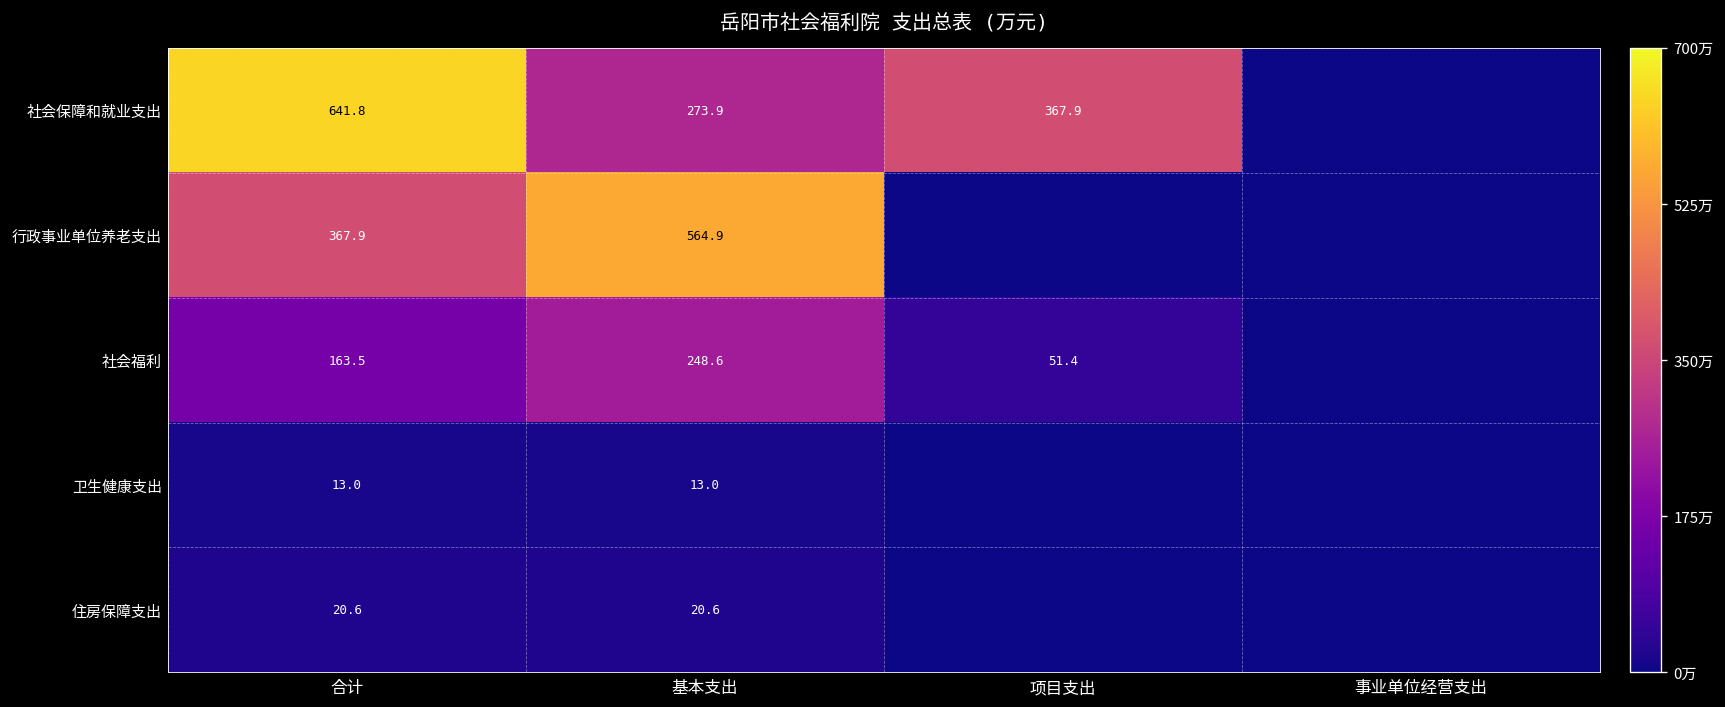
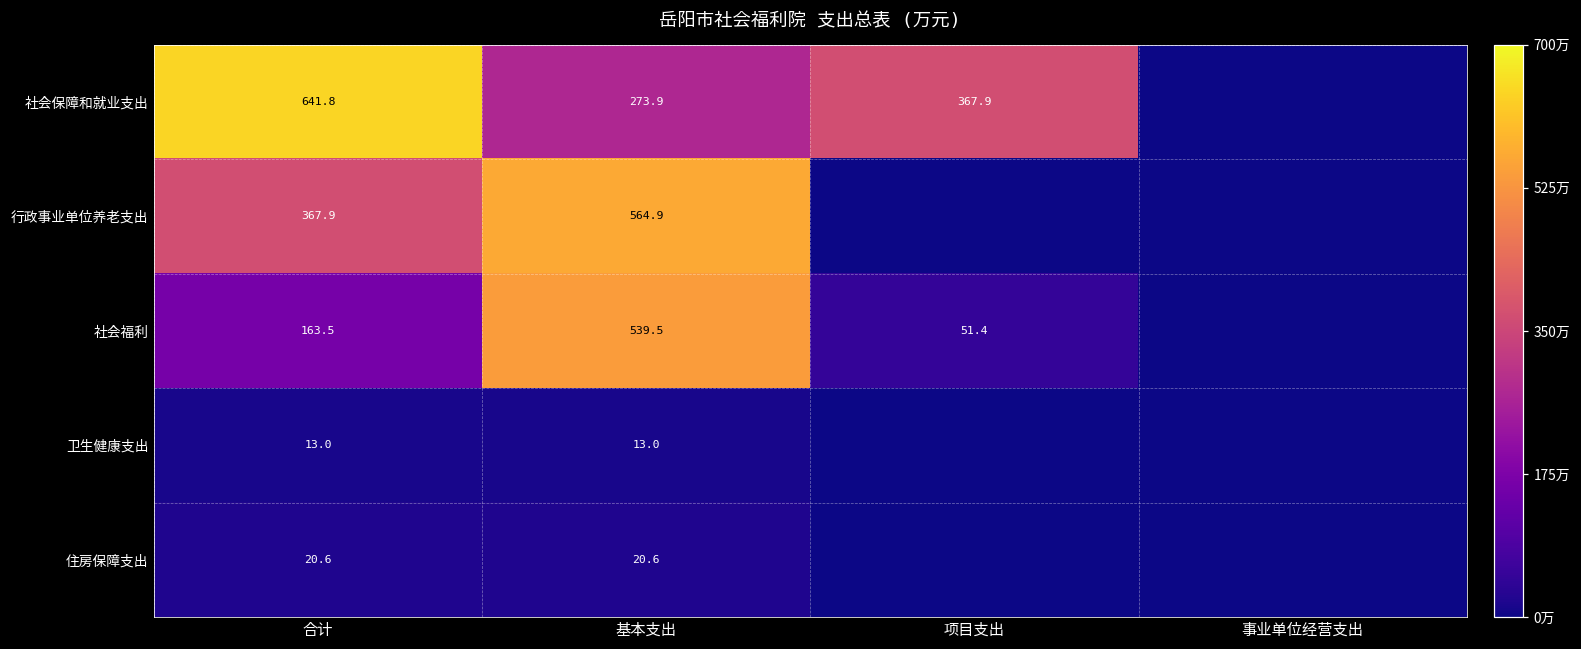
社会福利, 基本支出: 248.6 -> 539.5
